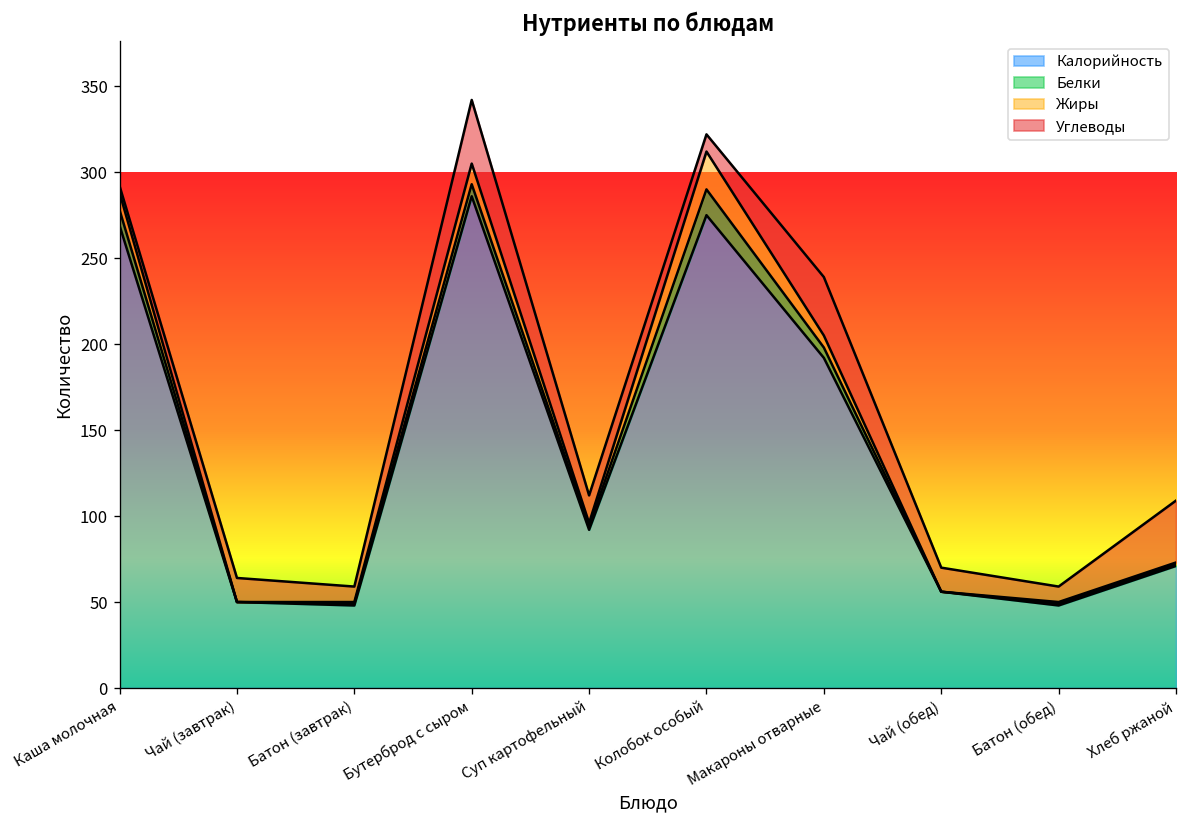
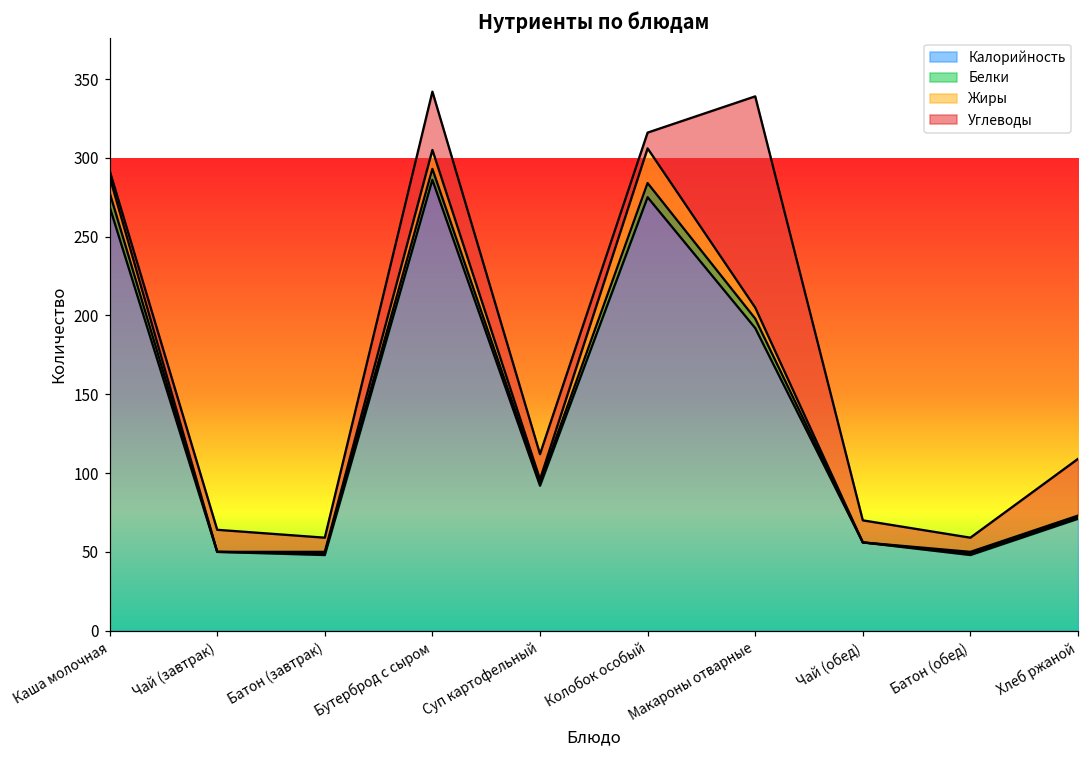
Белки, Колобок особый: 15 -> 9
Углеводы, Макароны отварные: 34 -> 134
